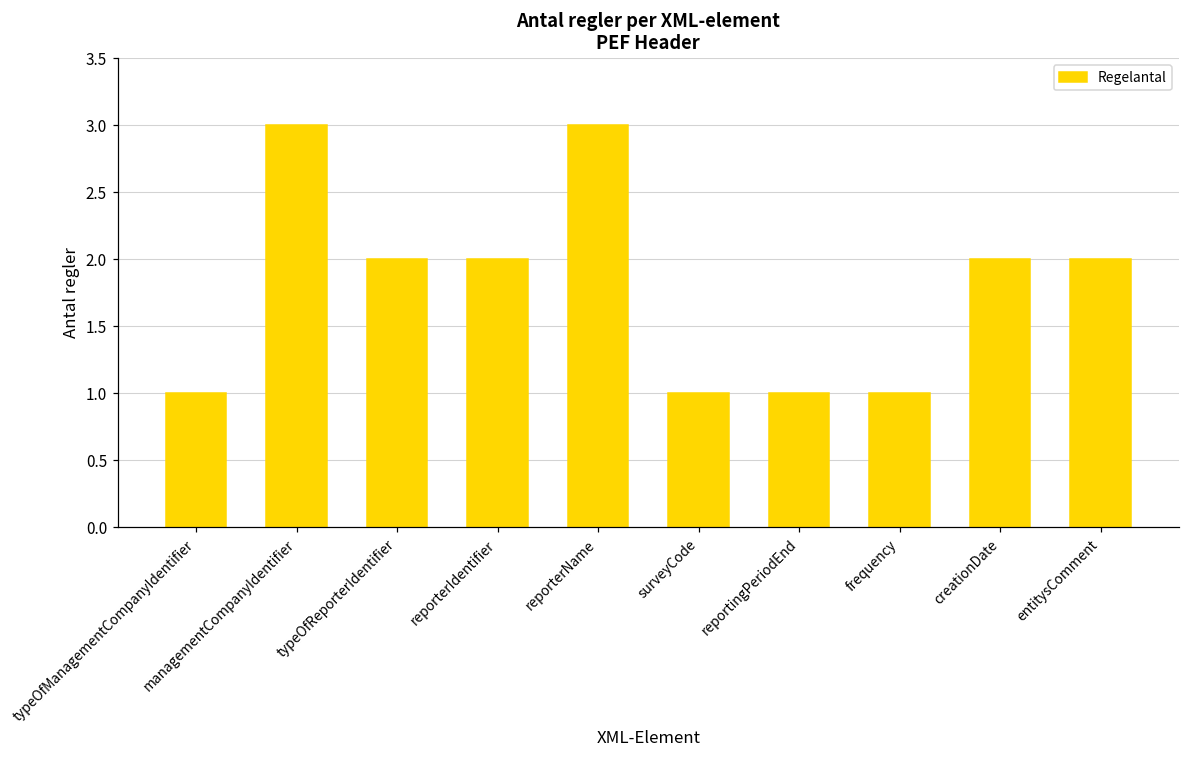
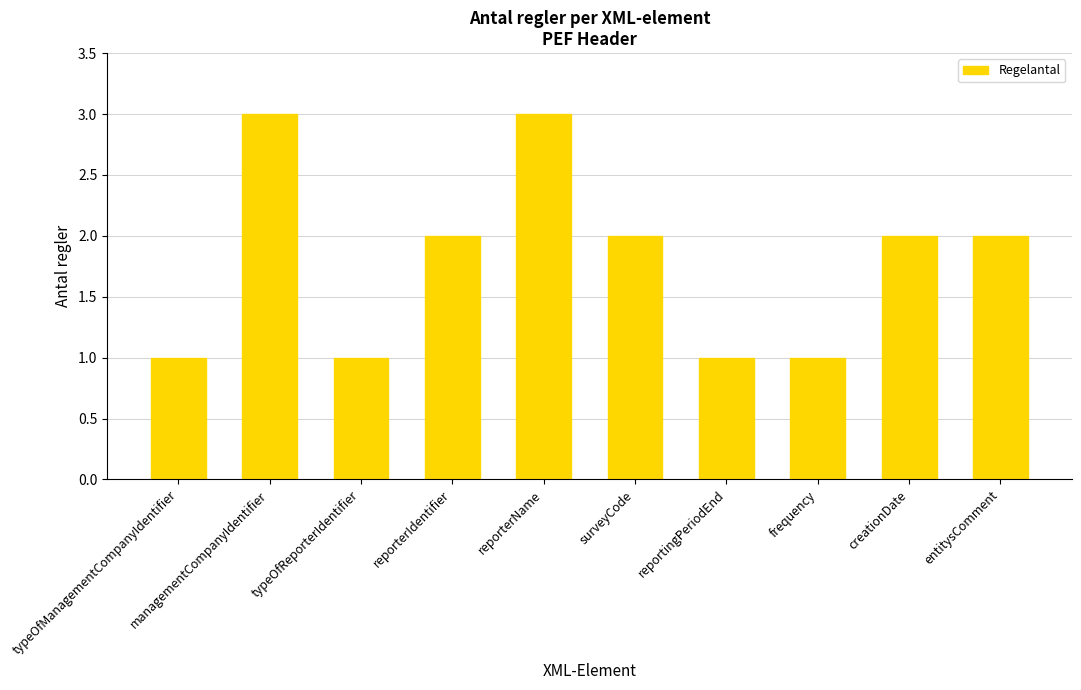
typeOfReporterIdentifier: 2 -> 1
surveyCode: 1 -> 2
